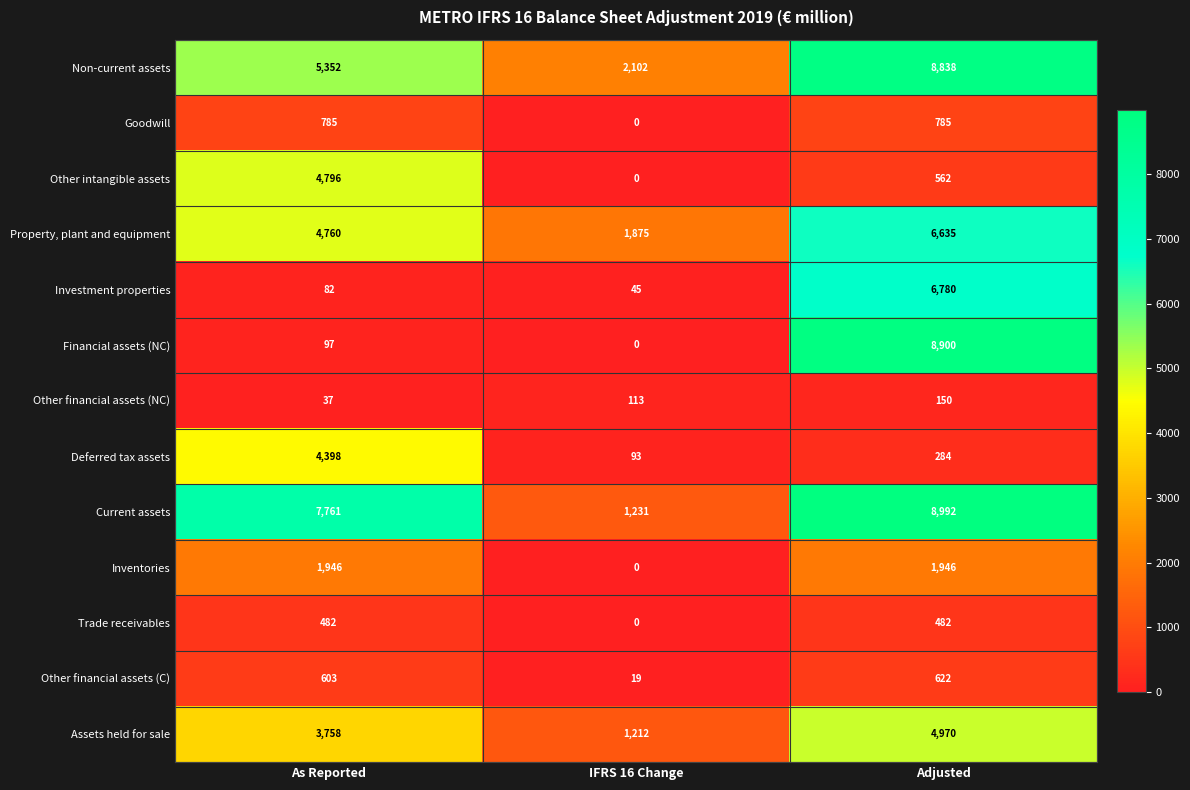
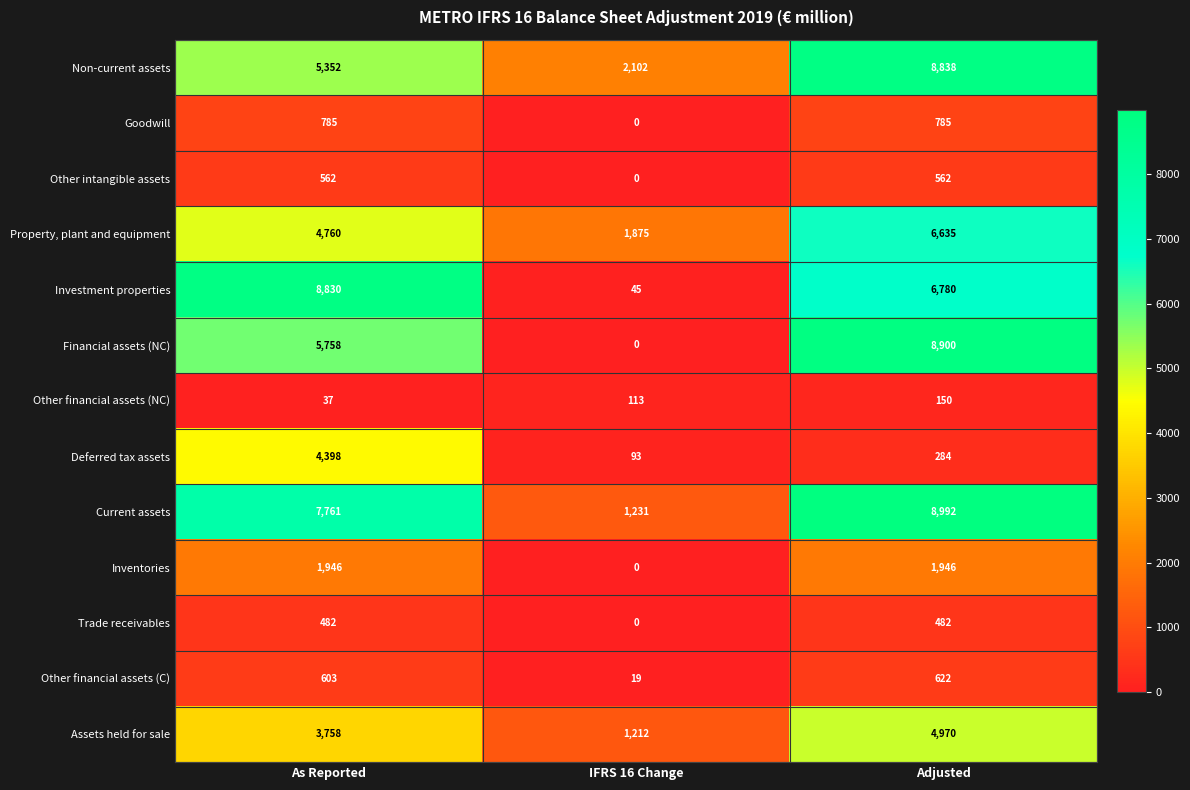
Other intangible assets, As Reported: 4,796 -> 562
Investment properties, As Reported: 82 -> 8,830
Financial assets (NC), As Reported: 97 -> 5,758
